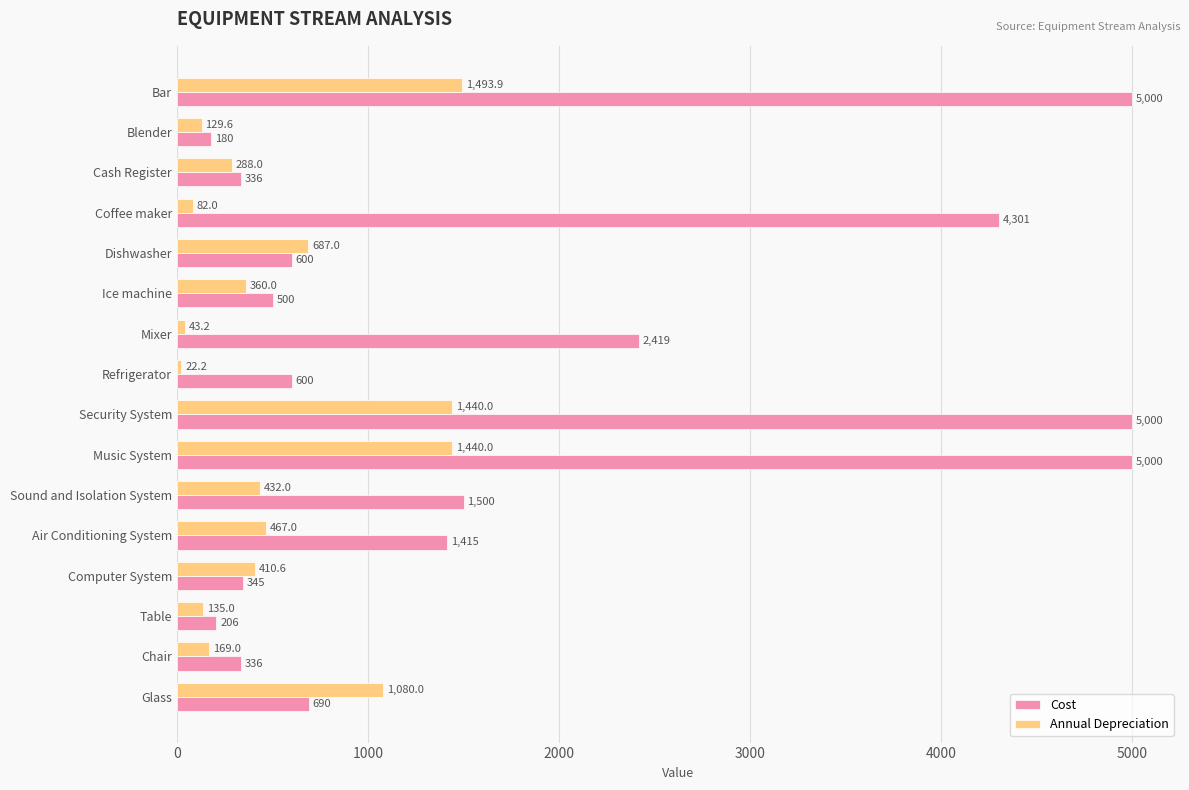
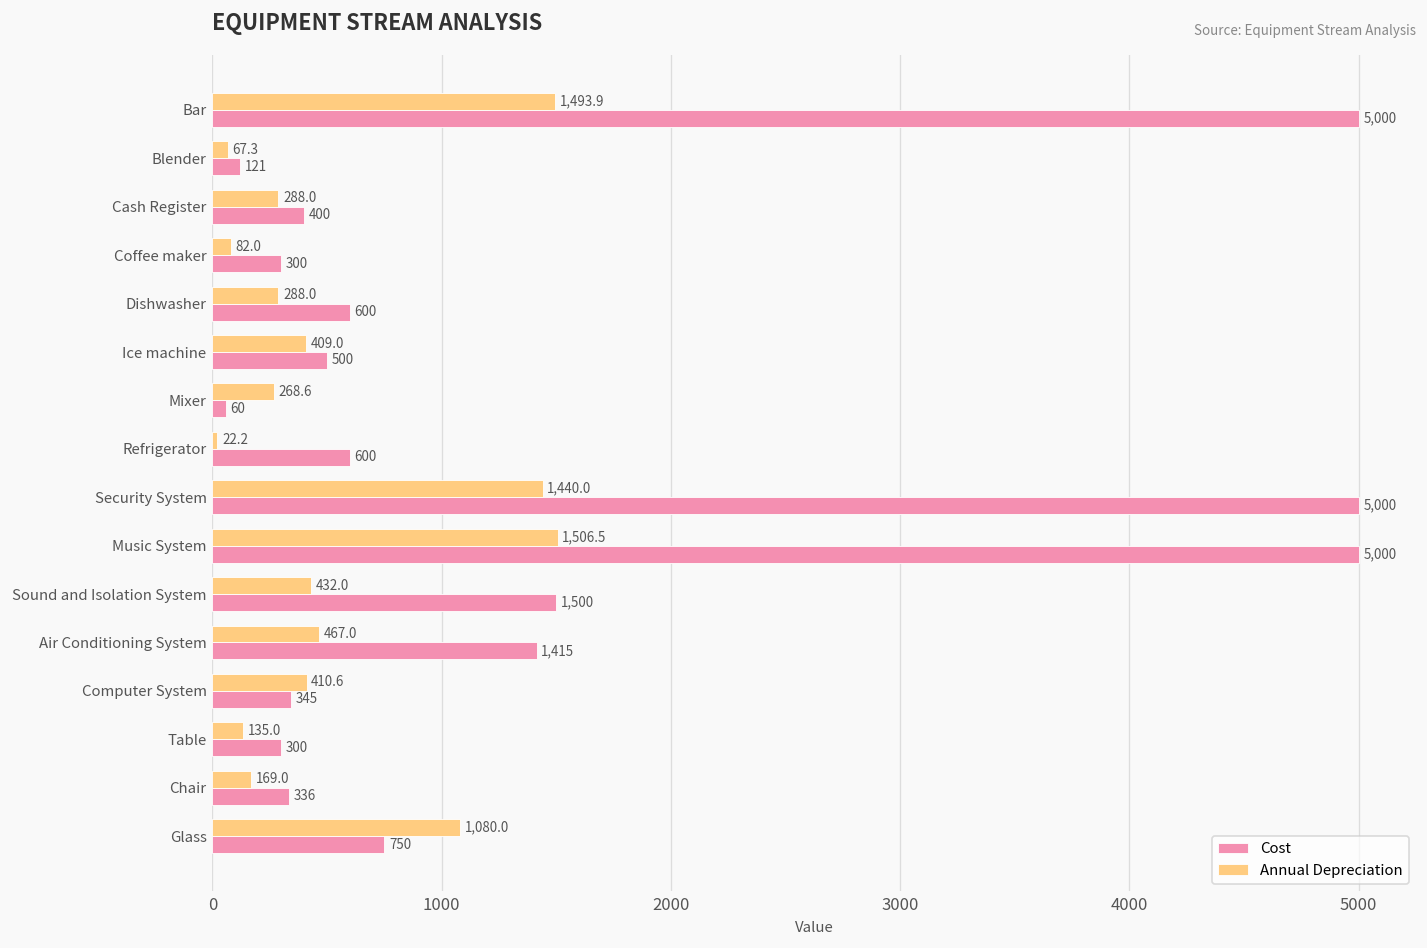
Annual Depreciation, Blender: 129.6 -> 67.3
Cost, Blender: 180 -> 121
Cost, Cash Register: 336 -> 400
Cost, Coffee maker: 4,301 -> 300
Annual Depreciation, Dishwasher: 687.0 -> 288.0
Annual Depreciation, Ice machine: 360.0 -> 409.0
Annual Depreciation, Mixer: 43.2 -> 268.6
Cost, Mixer: 2,419 -> 60
Annual Depreciation, Music System: 1,440.0 -> 1,506.5
Cost, Table: 206 -> 300
Cost, Glass: 690 -> 750
